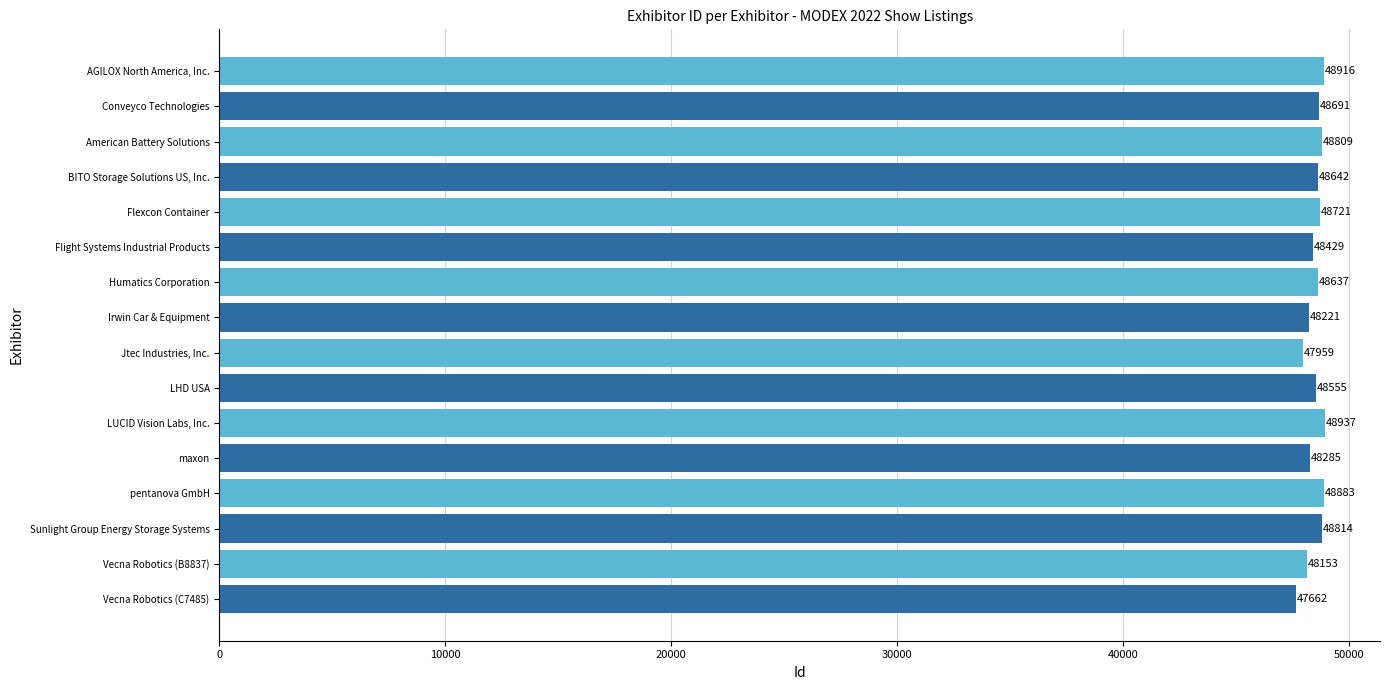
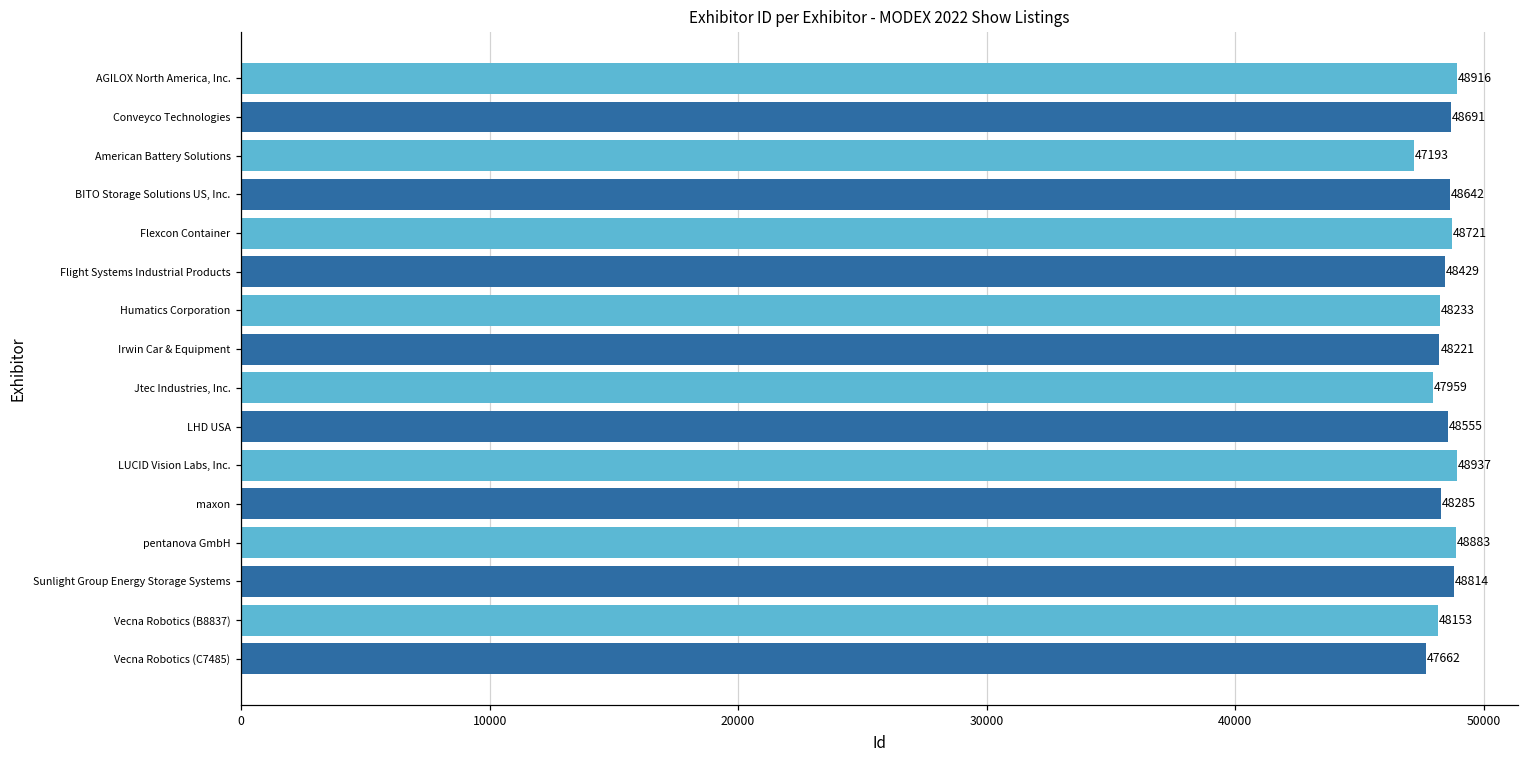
American Battery Solutions: 48809 -> 47193
Humatics Corporation: 48637 -> 48233
